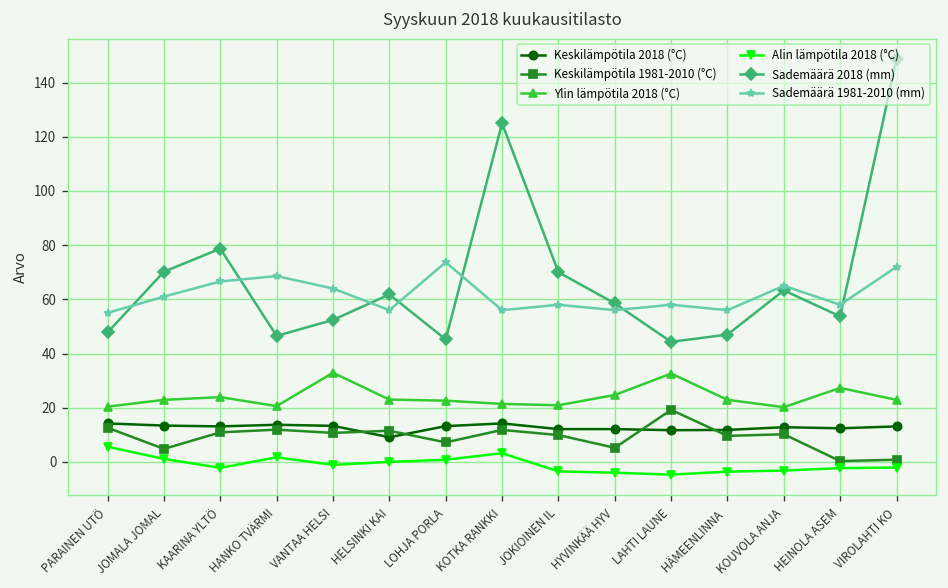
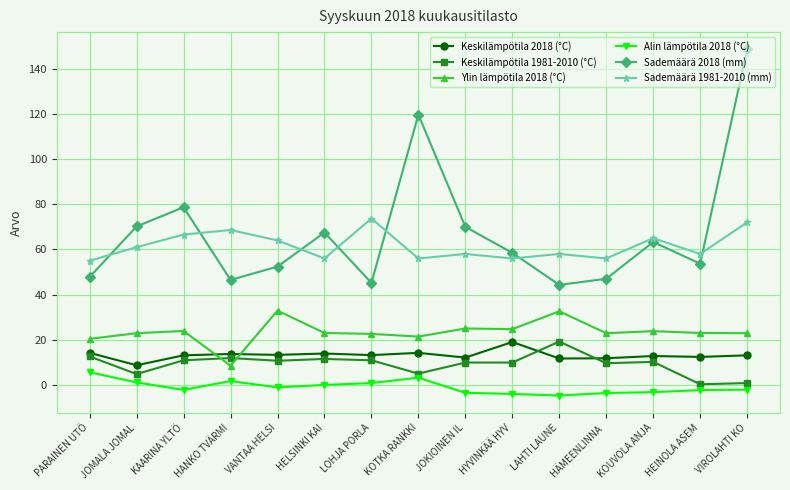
Keskilämpötila 2018 (°C), JOMALA JOMAL: 13 -> 9
Ylin lämpötila 2018 (°C), HANKO TVÄRMI: 21 -> 9
Keskilämpötila 2018 (°C), HELSINKI KAI: 9 -> 14
Sademäärä 2018 (mm), HELSINKI KAI: 62 -> 68
Keskilämpötila 1981-2010 (°C), LOHJA PORLA: 7 -> 11
Keskilämpötila 1981-2010 (°C), KOTKA RANKKI: 12 -> 5
Sademäärä 2018 (mm), KOTKA RANKKI: 125 -> 120
Ylin lämpötila 2018 (°C), JOKIOINEN IL: 21 -> 25
Keskilämpötila 2018 (°C), HYVINKÄÄ HYV: 12 -> 19
Keskilämpötila 1981-2010 (°C), HYVINKÄÄ HYV: 5 -> 10
Ylin lämpötila 2018 (°C), KOUVOLA ANJA: 20 -> 24
Ylin lämpötila 2018 (°C), HEINOLA ASEM: 27 -> 23
